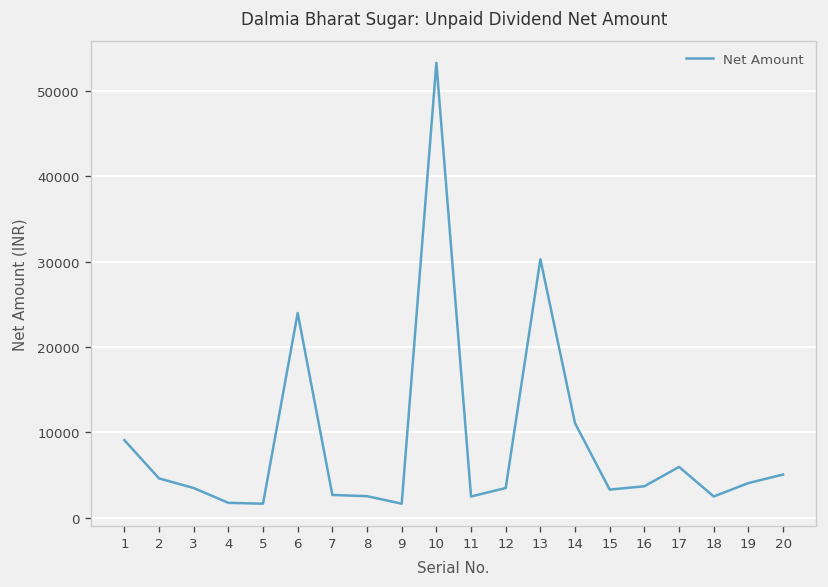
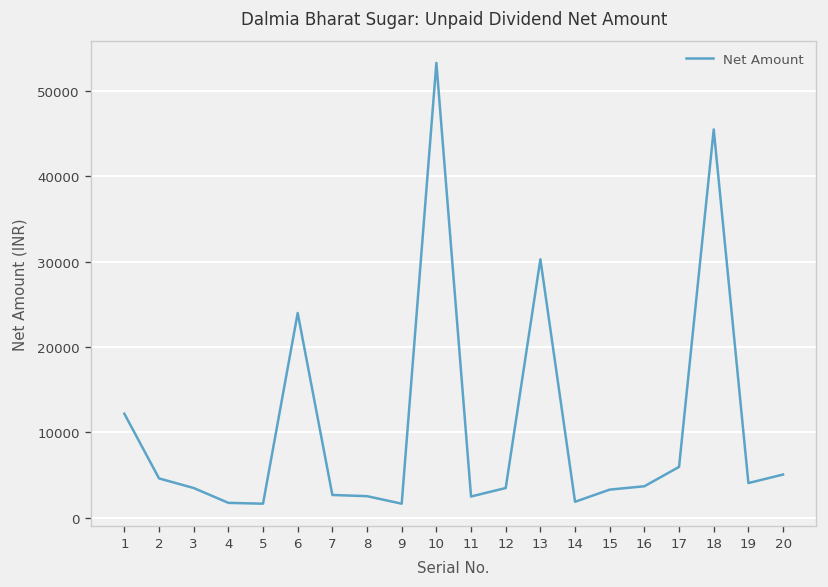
1: 9000 -> 12000
14: 11000 -> 2000
18: 2000 -> 46000
